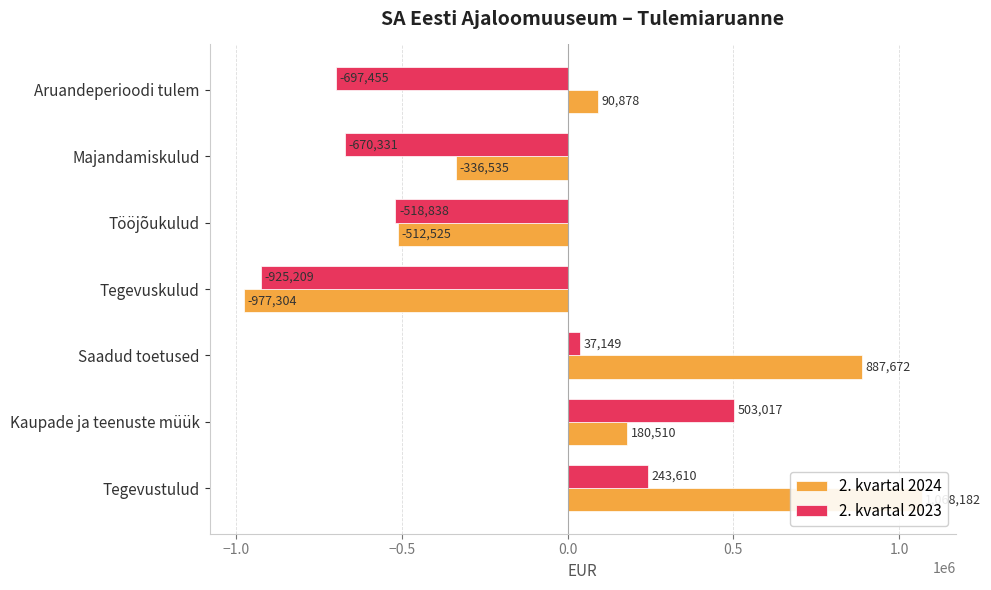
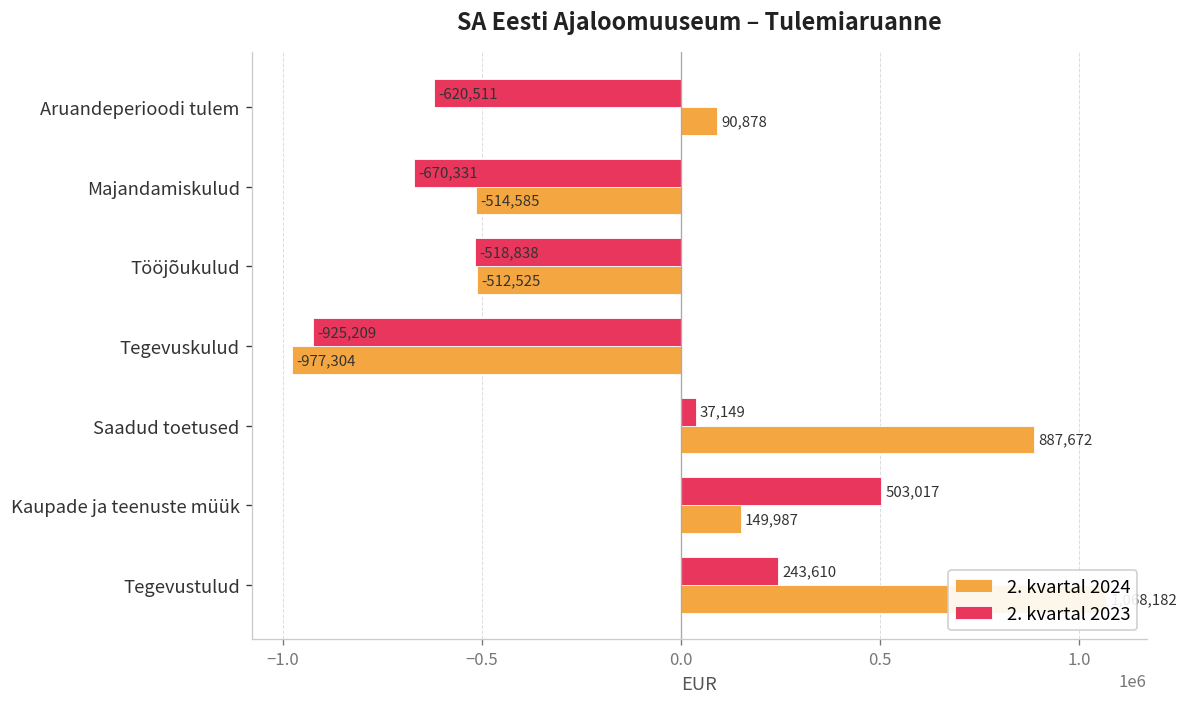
2. kvartal 2023, Aruandeperioodi tulem: -697,455 -> -620,511
2. kvartal 2024, Majandamiskulud: -336,535 -> -514,585
2. kvartal 2024, Kaupade ja teenuste müük: 180,510 -> 149,987
